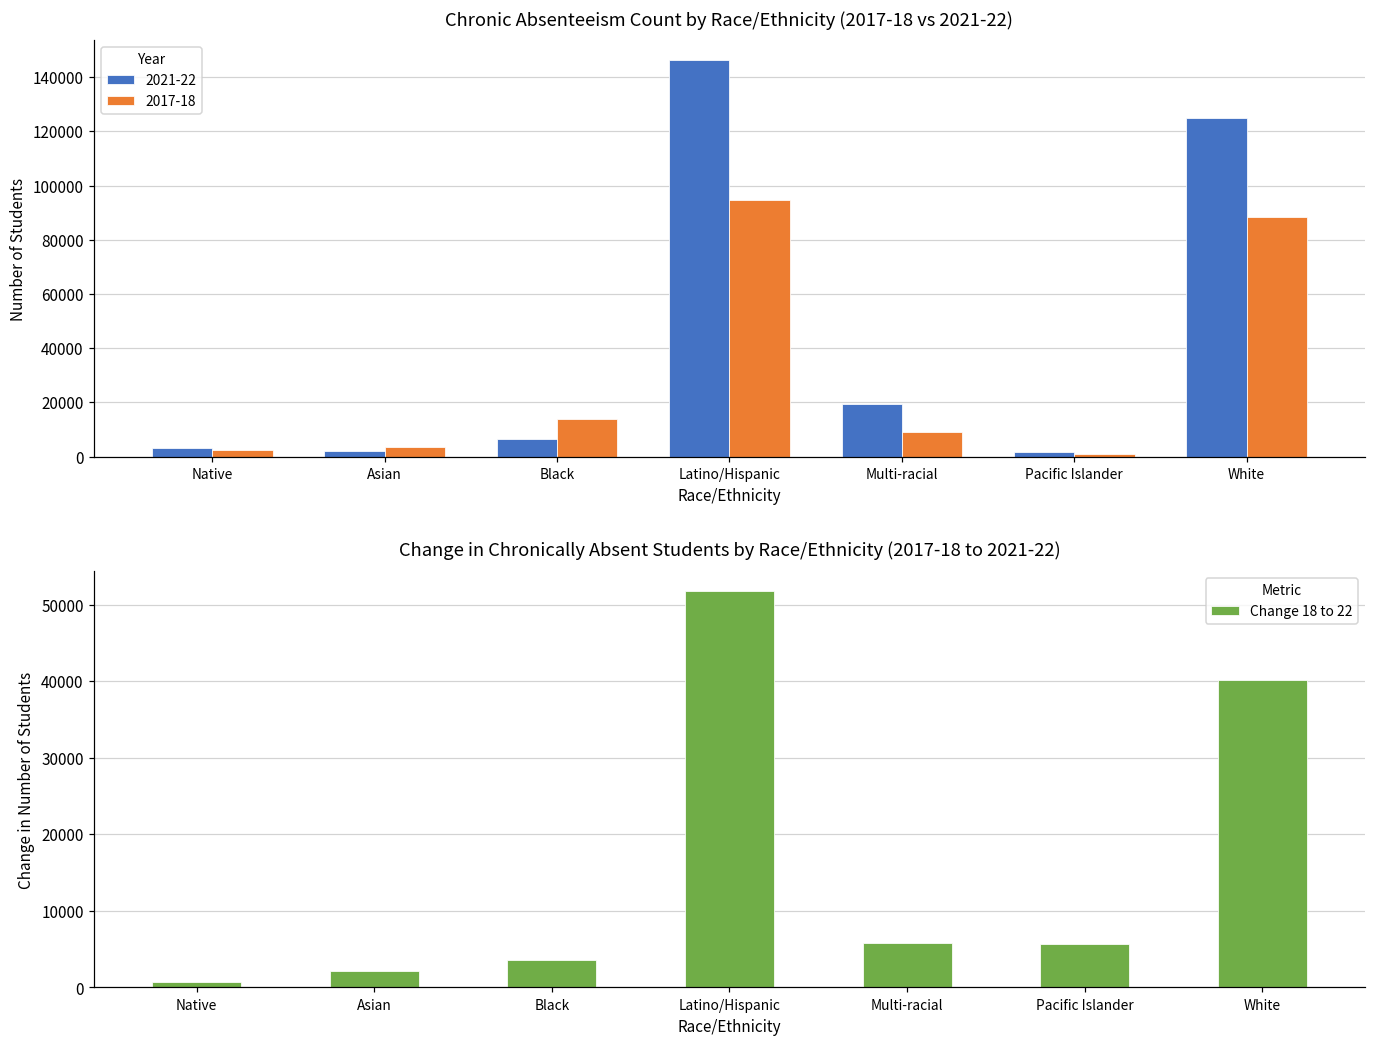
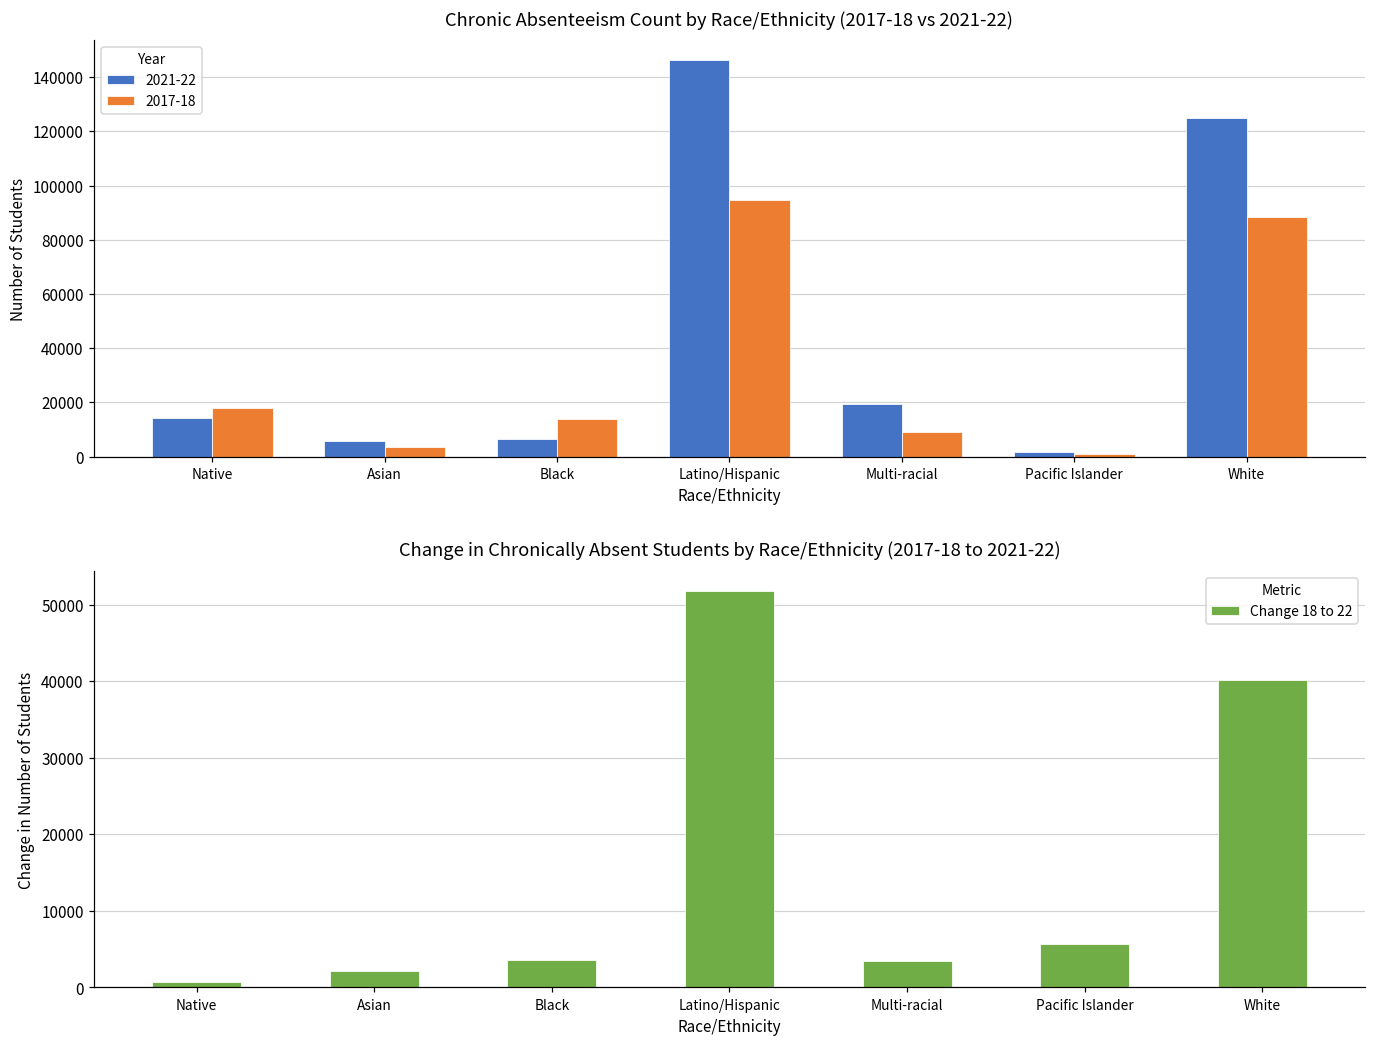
Chronic Absenteeism Count by Race/Ethnicity (2017-18 vs 2021-22), 2021-22, Native: 3000 -> 14000
Chronic Absenteeism Count by Race/Ethnicity (2017-18 vs 2021-22), 2017-18, Native: 3000 -> 18000
Chronic Absenteeism Count by Race/Ethnicity (2017-18 vs 2021-22), 2021-22, Asian: 2000 -> 6000
Change in Chronically Absent Students by Race/Ethnicity (2017-18 to 2021-22), Multi-racial: 6000 -> 3000
